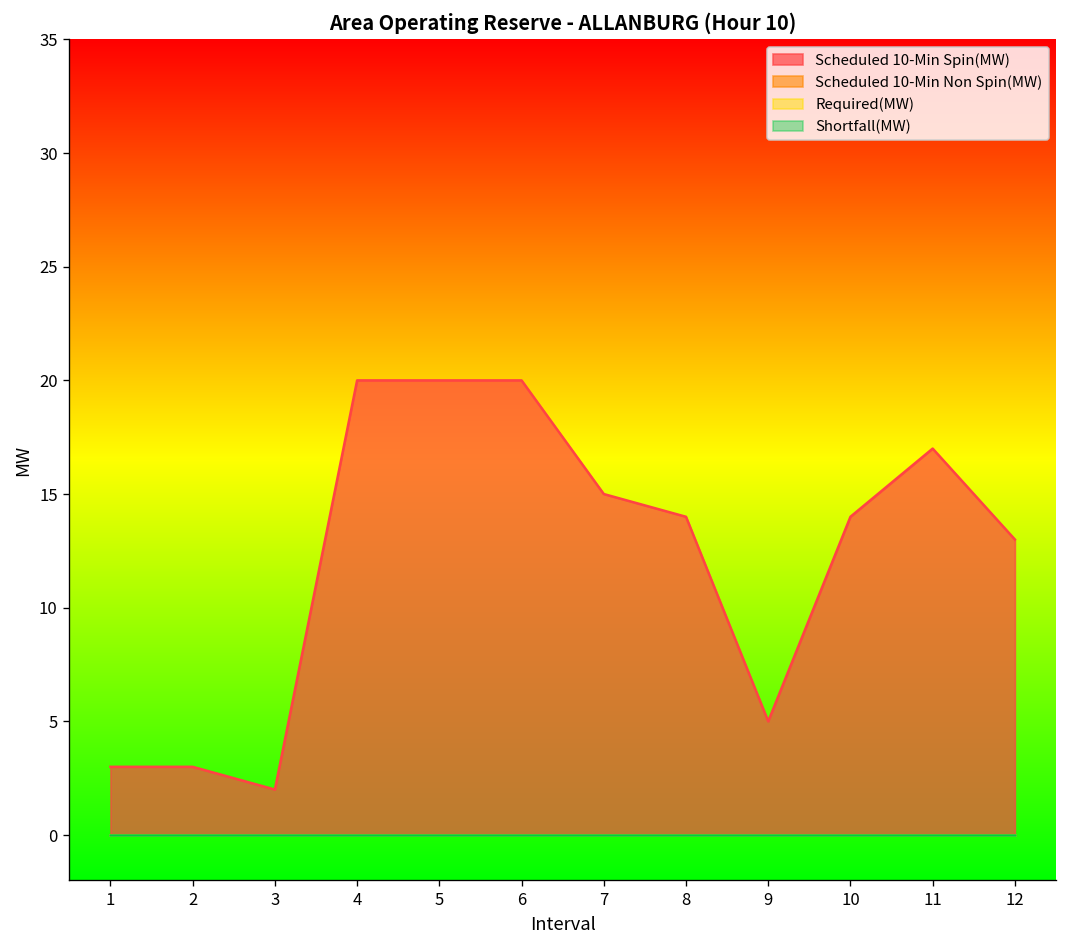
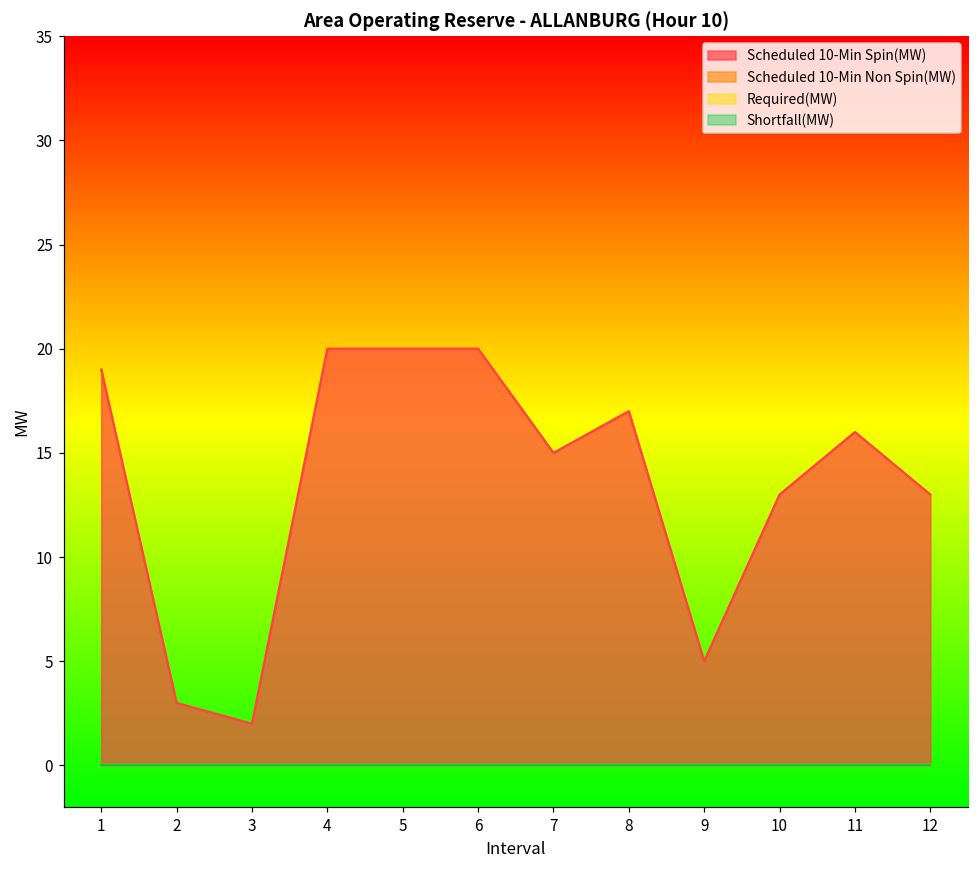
Scheduled 10-Min Spin(MW), 1: 3 -> 19
Scheduled 10-Min Spin(MW), 8: 14 -> 17
Scheduled 10-Min Spin(MW), 10: 14 -> 13
Scheduled 10-Min Spin(MW), 11: 17 -> 16
